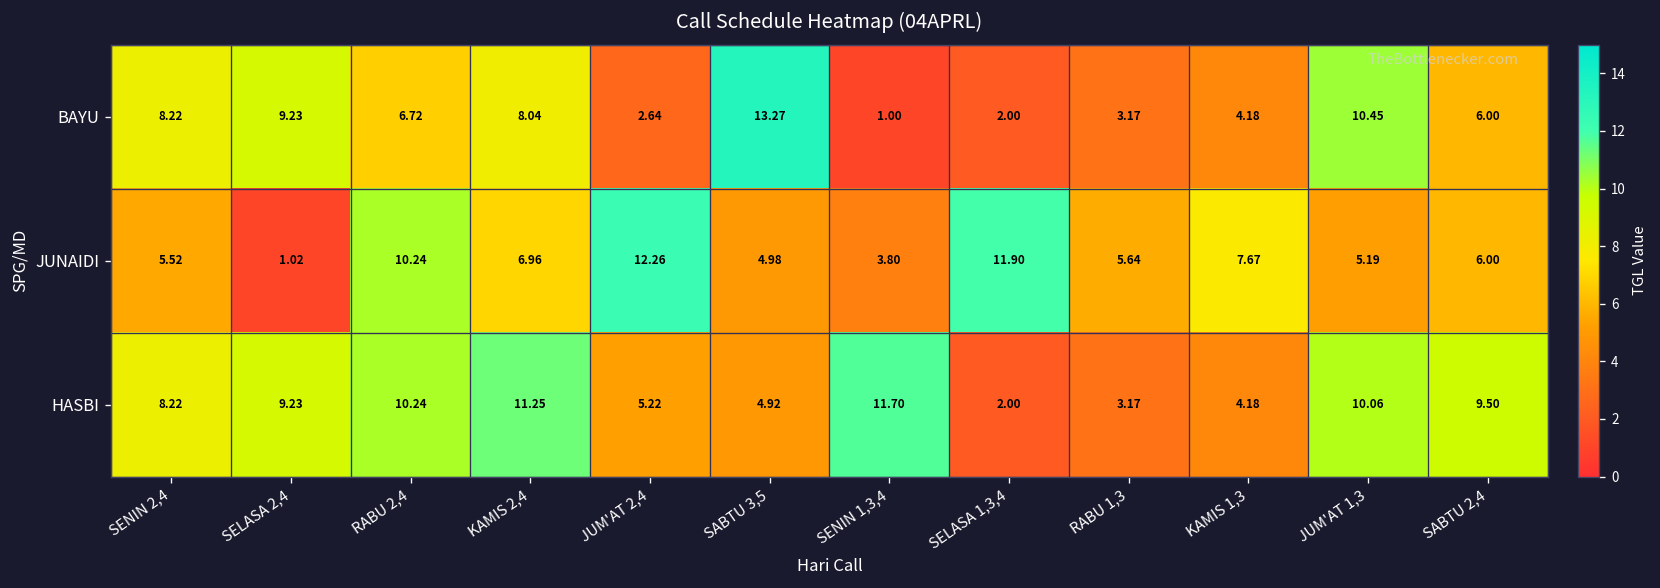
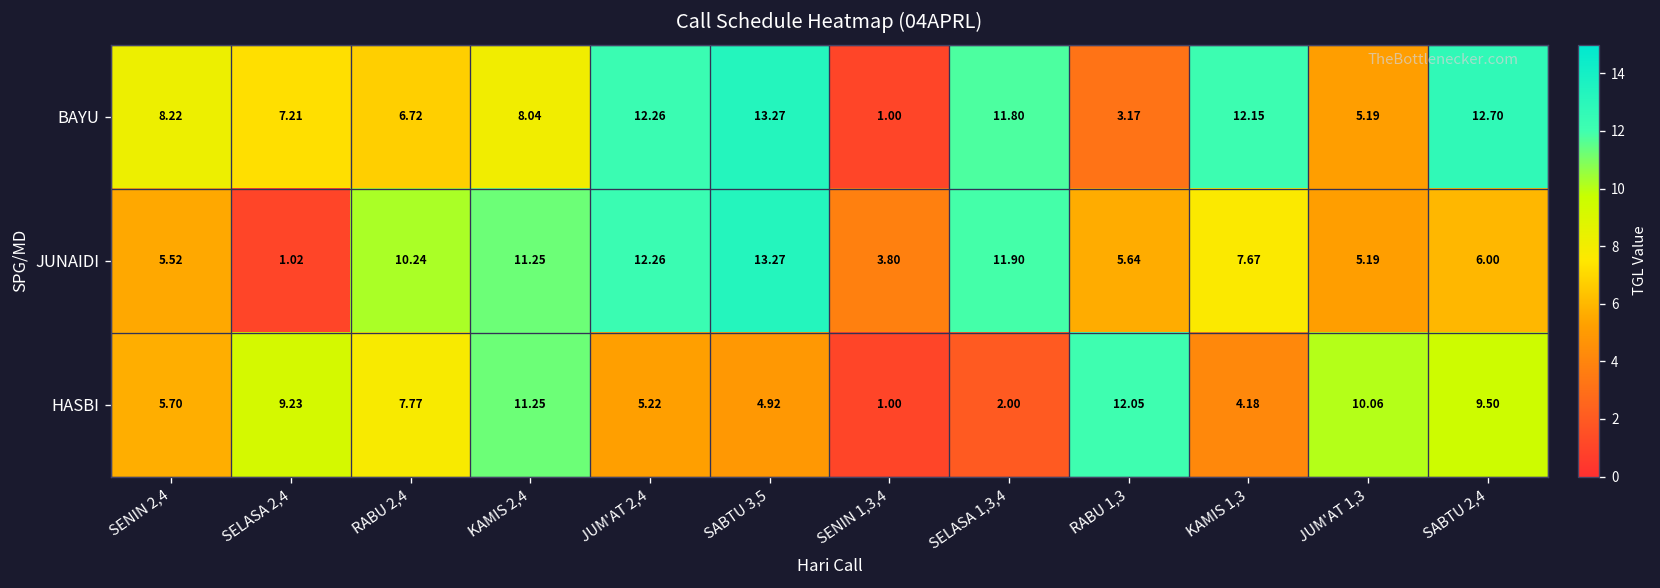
BAYU, SELASA 2,4: 9.23 -> 7.21
BAYU, JUM'AT 2,4: 2.64 -> 12.26
BAYU, SELASA 1,3,4: 2.00 -> 11.80
BAYU, KAMIS 1,3: 4.18 -> 12.15
BAYU, JUM'AT 1,3: 10.45 -> 5.19
BAYU, SABTU 2,4: 6.00 -> 12.70
JUNAIDI, KAMIS 2,4: 6.96 -> 11.25
JUNAIDI, SABTU 3,5: 4.98 -> 13.27
HASBI, SENIN 2,4: 8.22 -> 5.70
HASBI, RABU 2,4: 10.24 -> 7.77
HASBI, SENIN 1,3,4: 11.70 -> 1.00
HASBI, RABU 1,3: 3.17 -> 12.05
